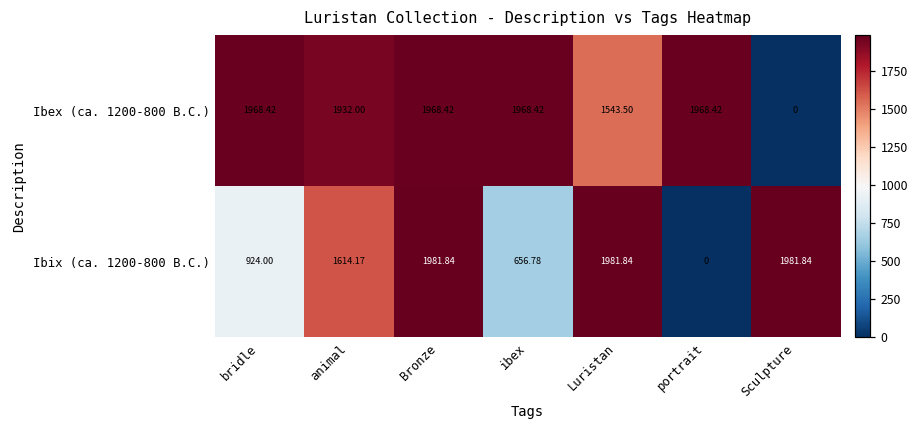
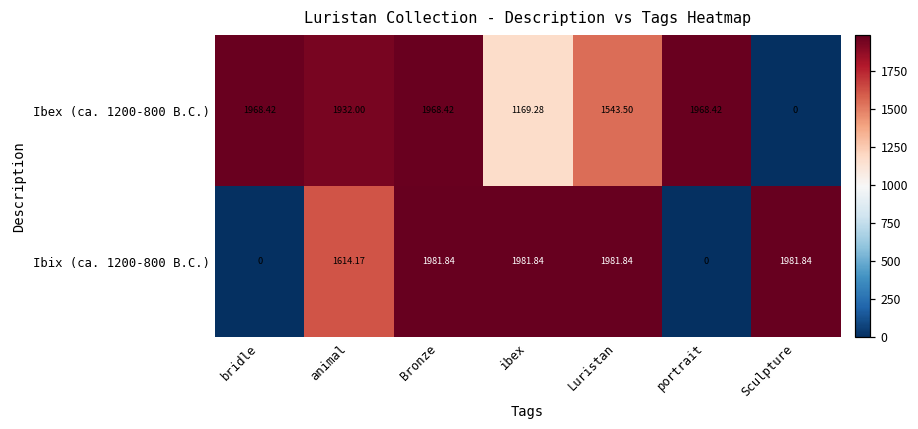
Ibex (ca. 1200-800 B.C.), ibex: 1968.42 -> 1169.28
Ibix (ca. 1200-800 B.C.), bridle: 924.00 -> 0
Ibix (ca. 1200-800 B.C.), ibex: 656.78 -> 1981.84
